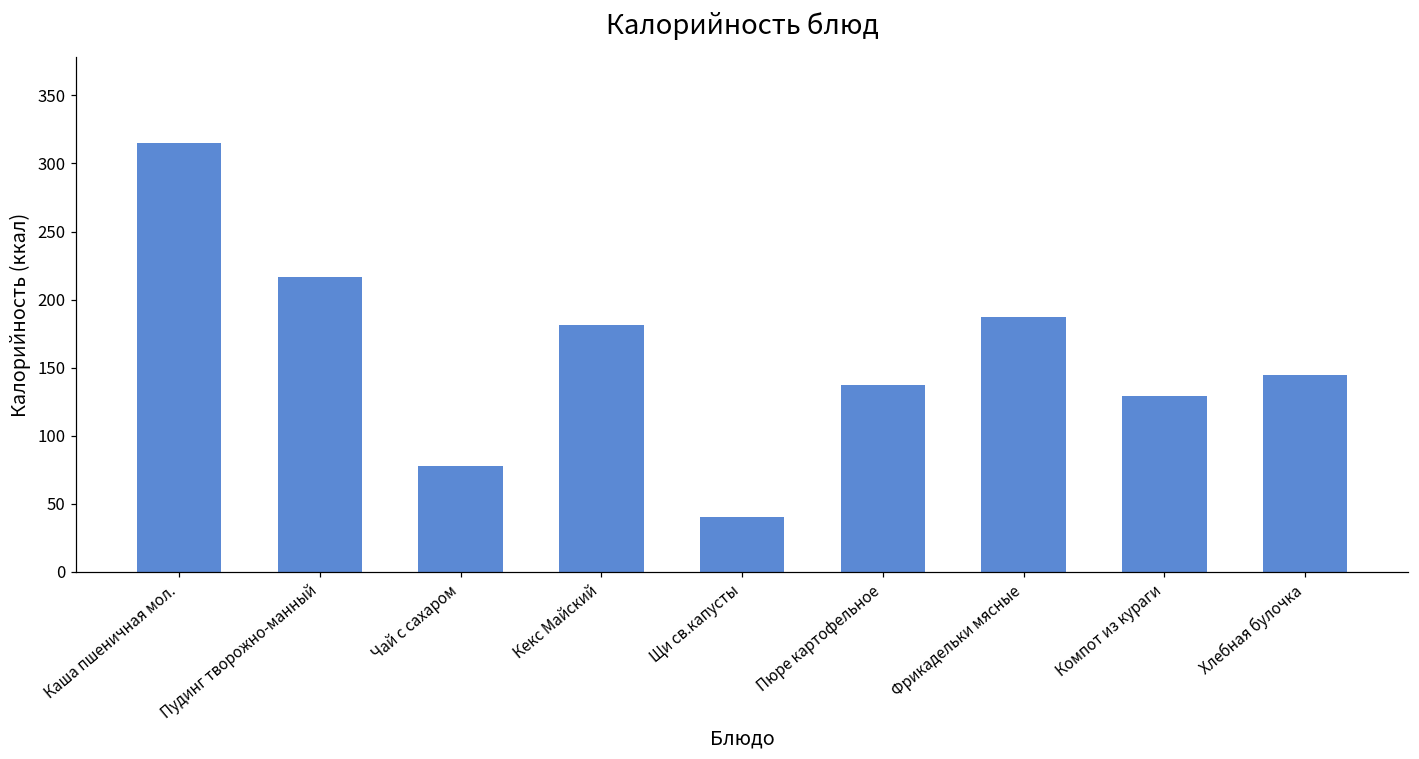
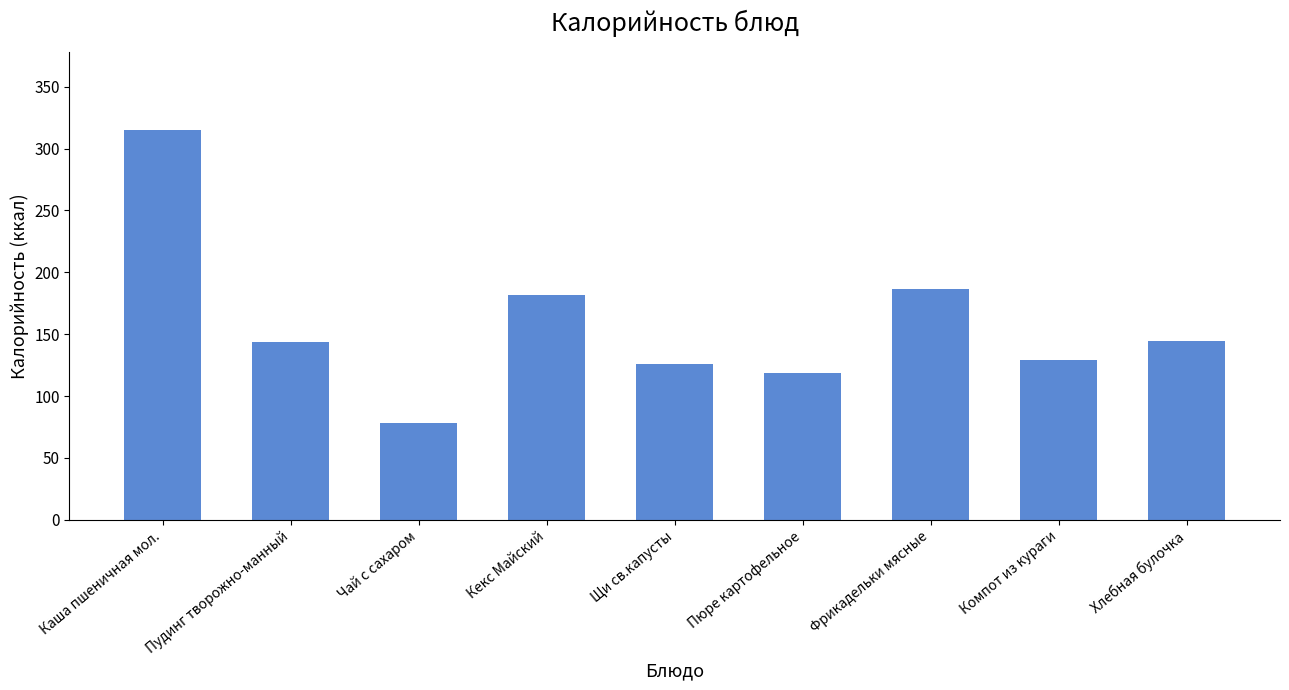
Пудинг творожно-манный: 217 -> 144
Щи св.капусты: 40 -> 126
Пюре картофельное: 137 -> 119
